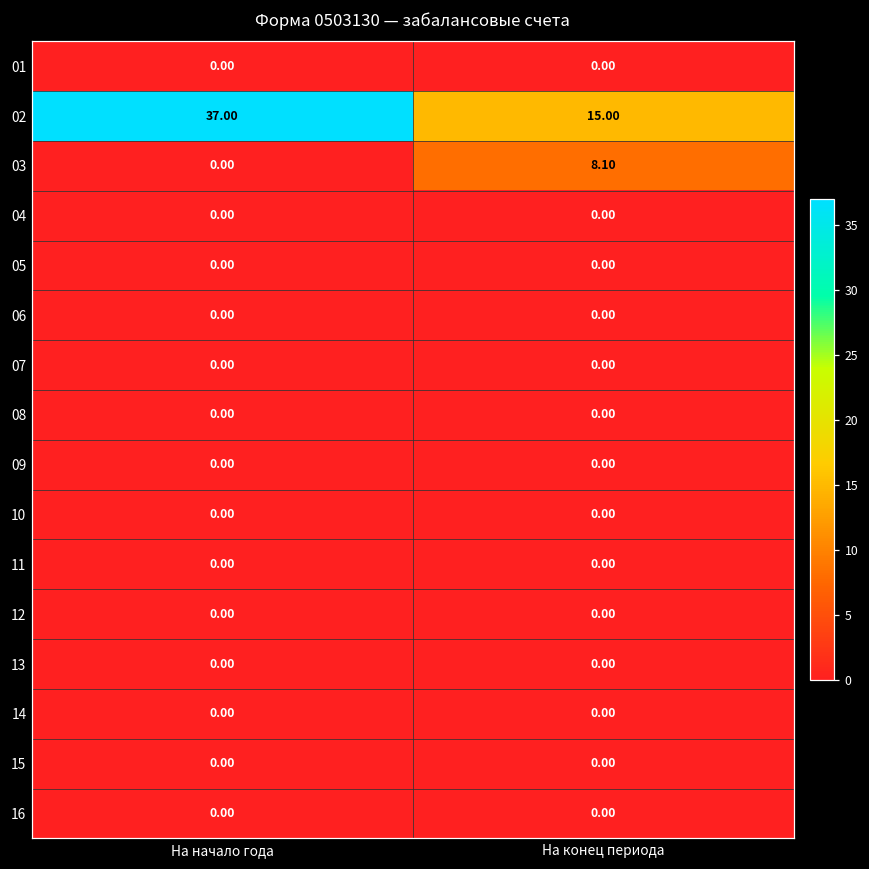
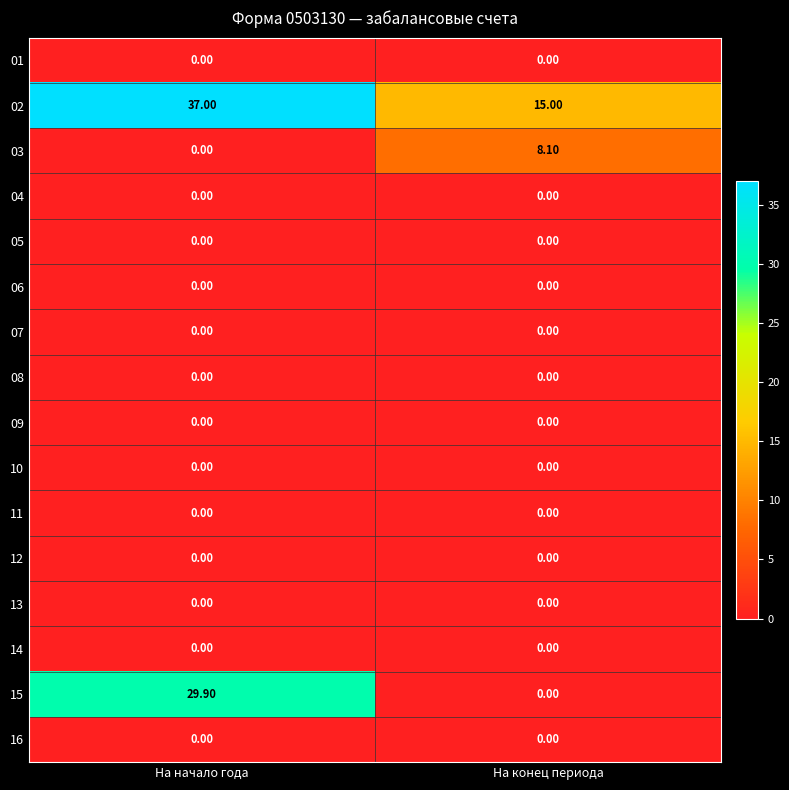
15, На начало года: 0.00 -> 29.90
